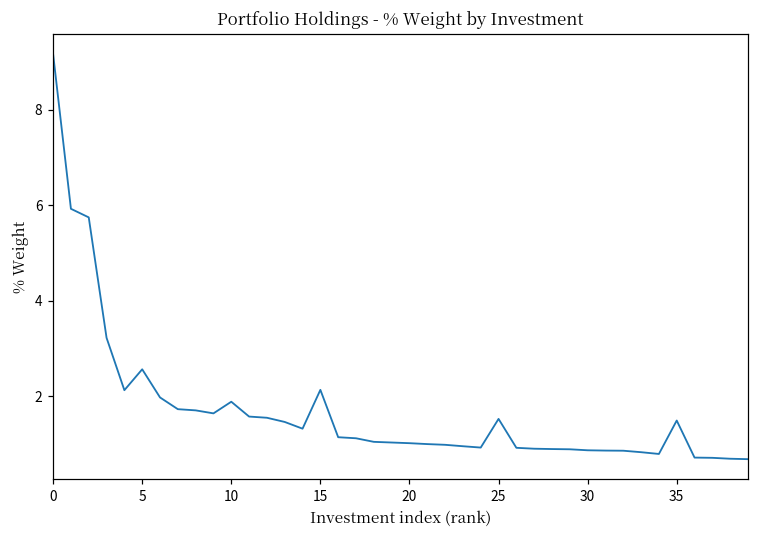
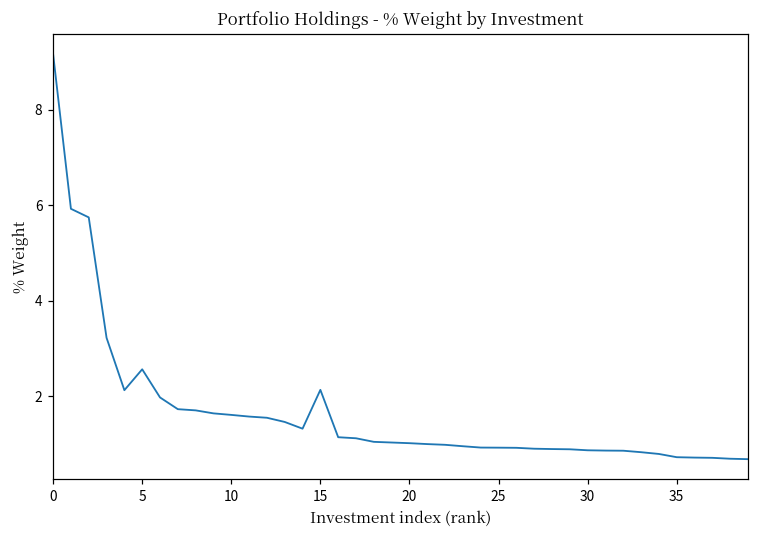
10: 1.9 -> 1.6
25: 1.5 -> 0.9
35: 1.5 -> 0.7
